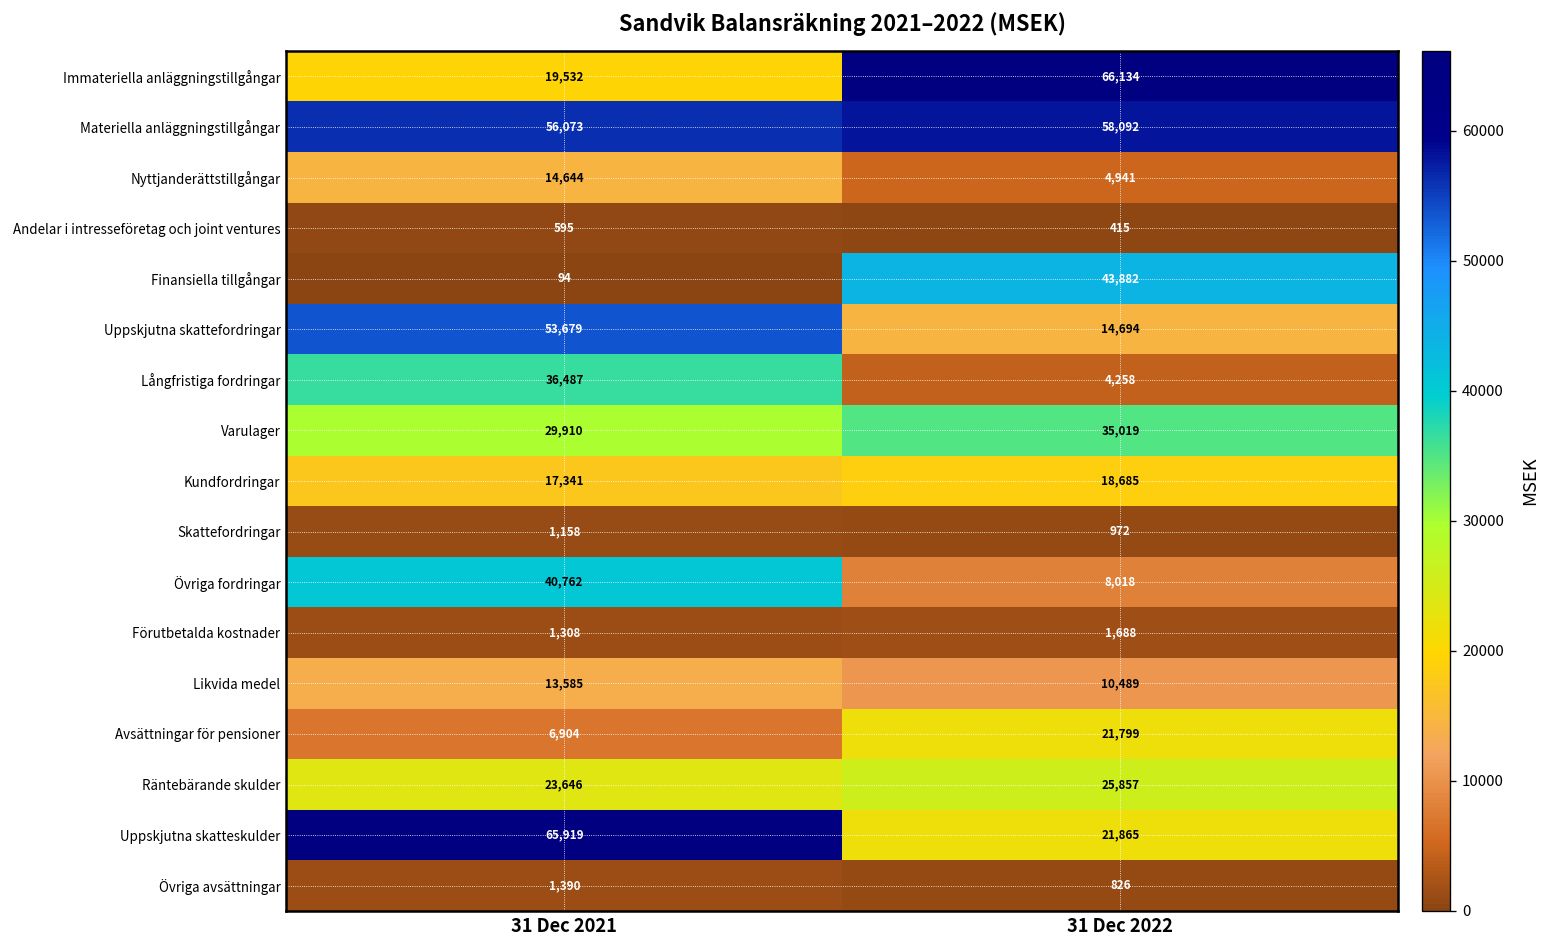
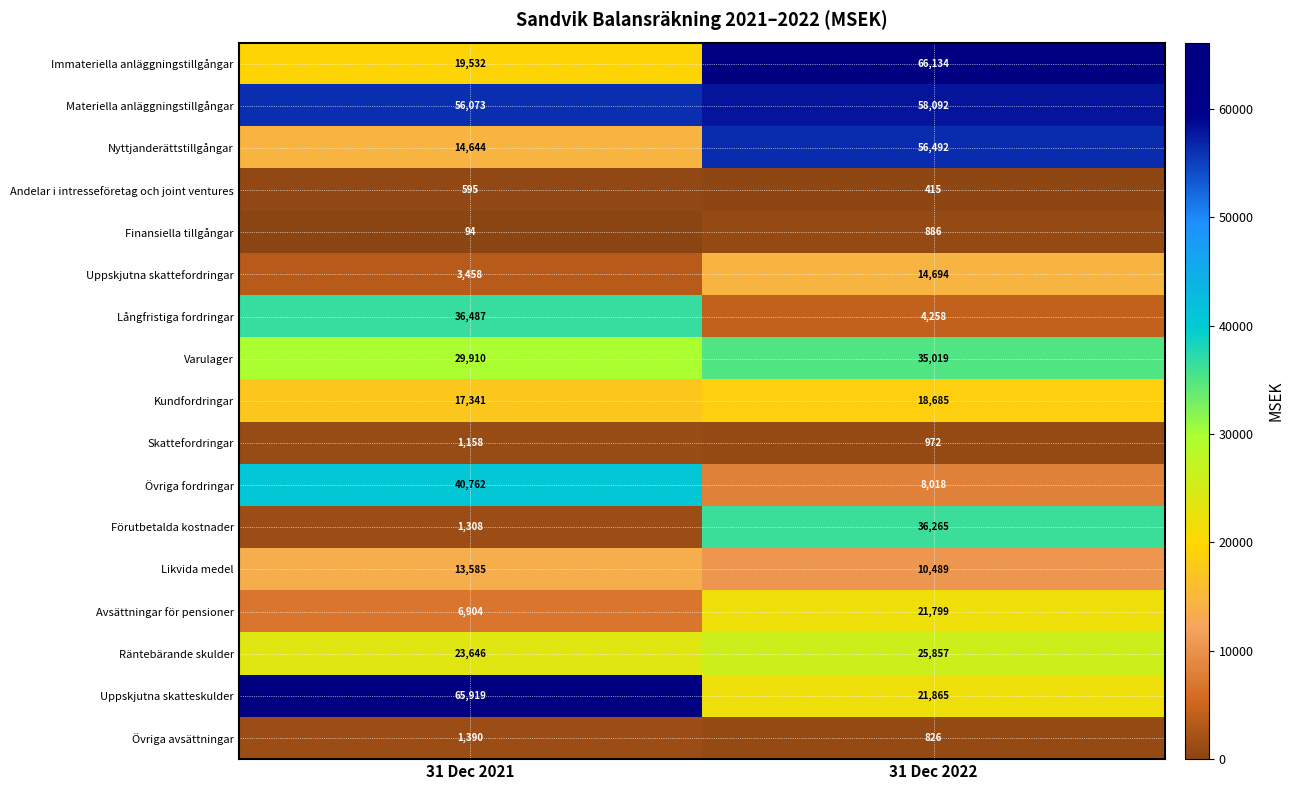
Nyttjanderättstillgångar, 31 Dec 2022: 4,941 -> 56,492
Finansiella tillgångar, 31 Dec 2022: 43,882 -> 886
Uppskjutna skattefordringar, 31 Dec 2021: 53,679 -> 3,458
Förutbetalda kostnader, 31 Dec 2022: 1,688 -> 36,265
